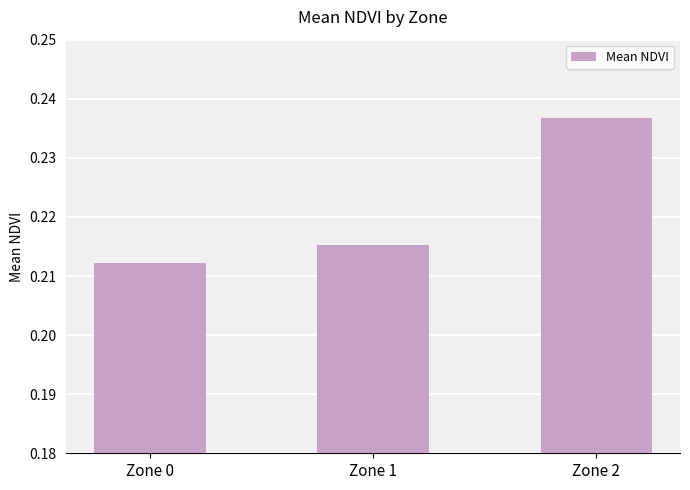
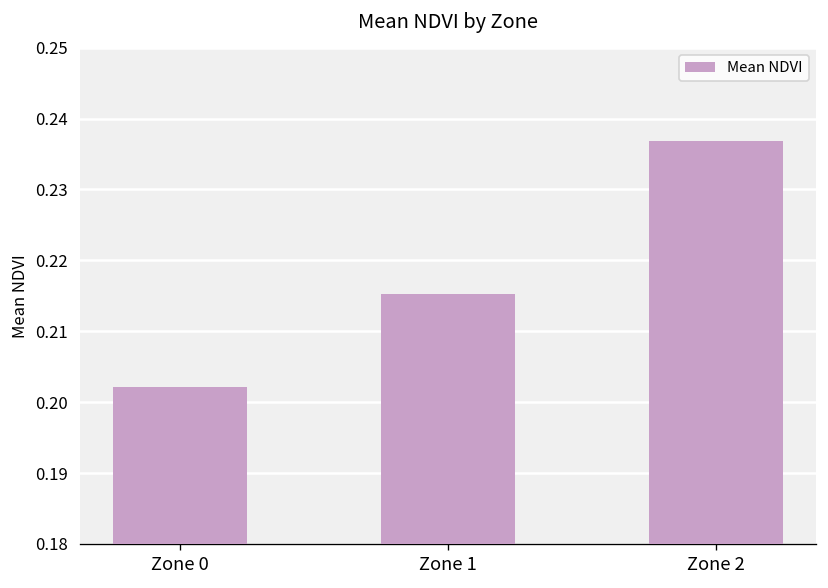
Zone 0: 0.212 -> 0.202
